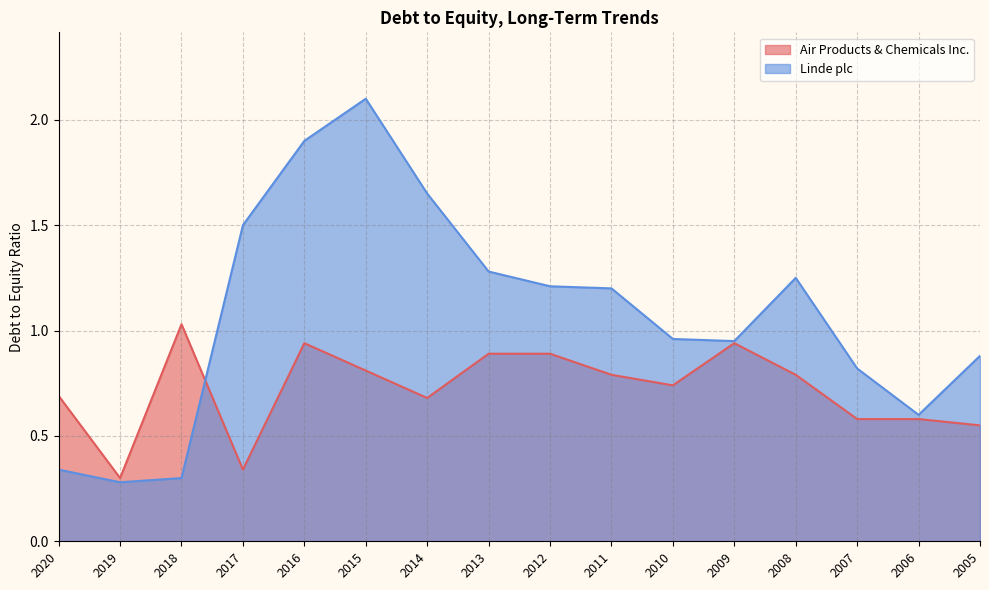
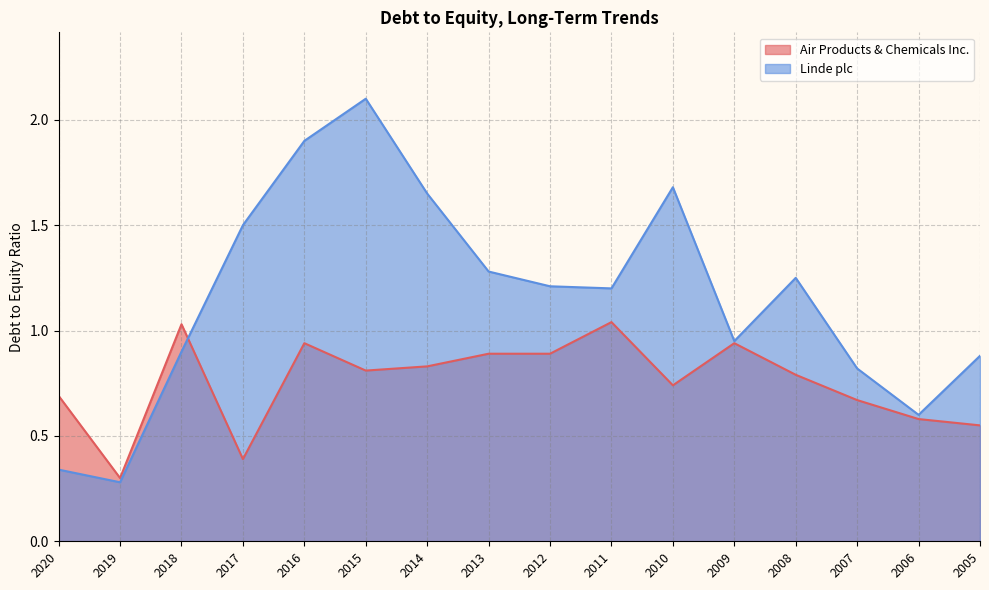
Linde plc, 2018: 0.3 -> 0.9
Air Products & Chemicals Inc., 2017: 0.34 -> 0.39
Air Products & Chemicals Inc., 2014: 0.68 -> 0.83
Air Products & Chemicals Inc., 2011: 0.79 -> 1.04
Linde plc, 2010: 0.96 -> 1.68
Air Products & Chemicals Inc., 2007: 0.58 -> 0.67
